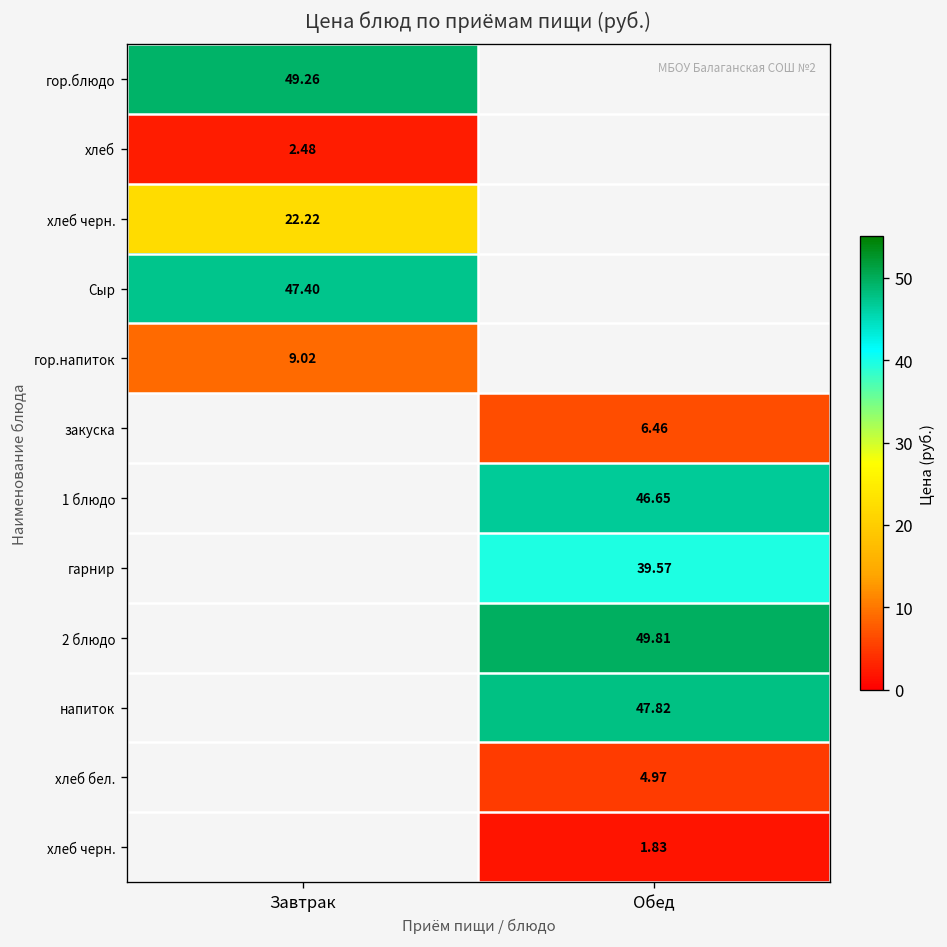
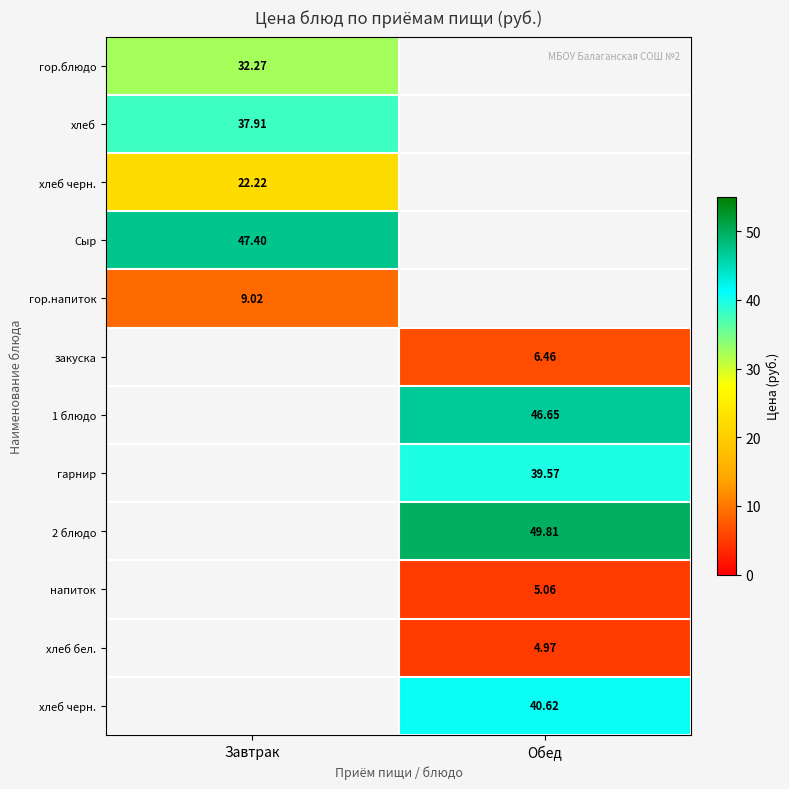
гор.блюдо, Завтрак: 49.26 -> 32.27
хлеб, Завтрак: 2.48 -> 37.91
напиток, Обед: 47.82 -> 5.06
хлеб черн., Обед: 1.83 -> 40.62
